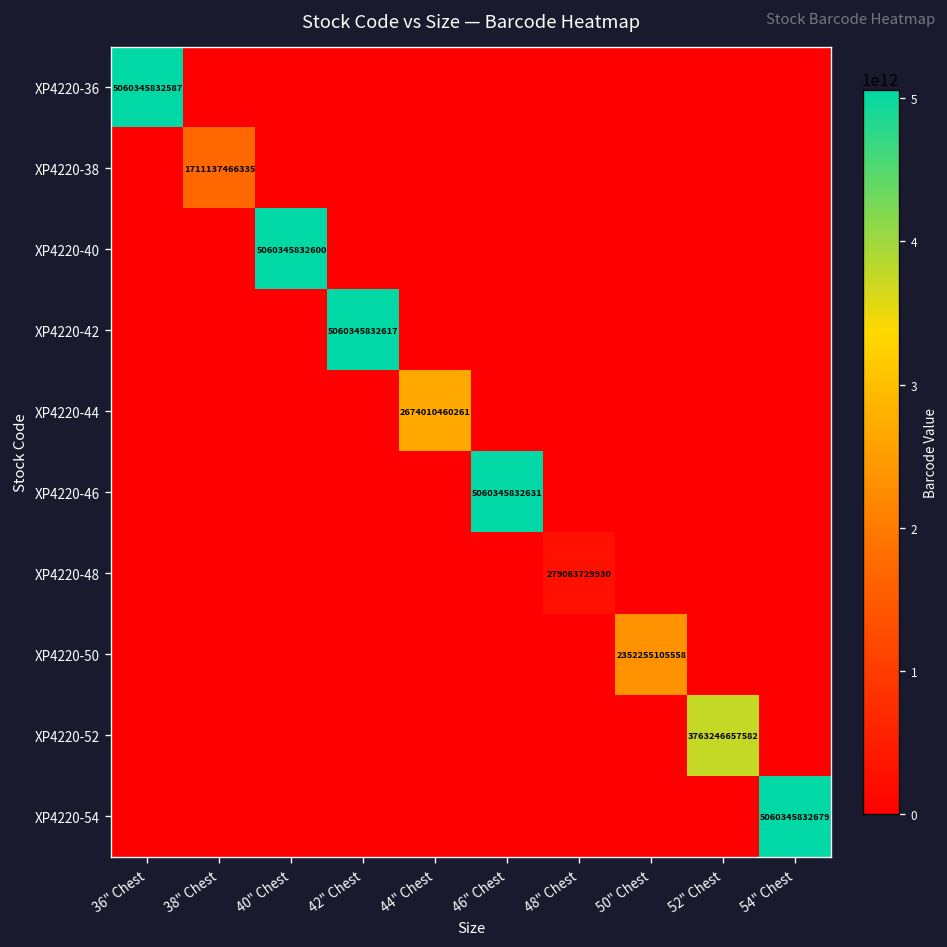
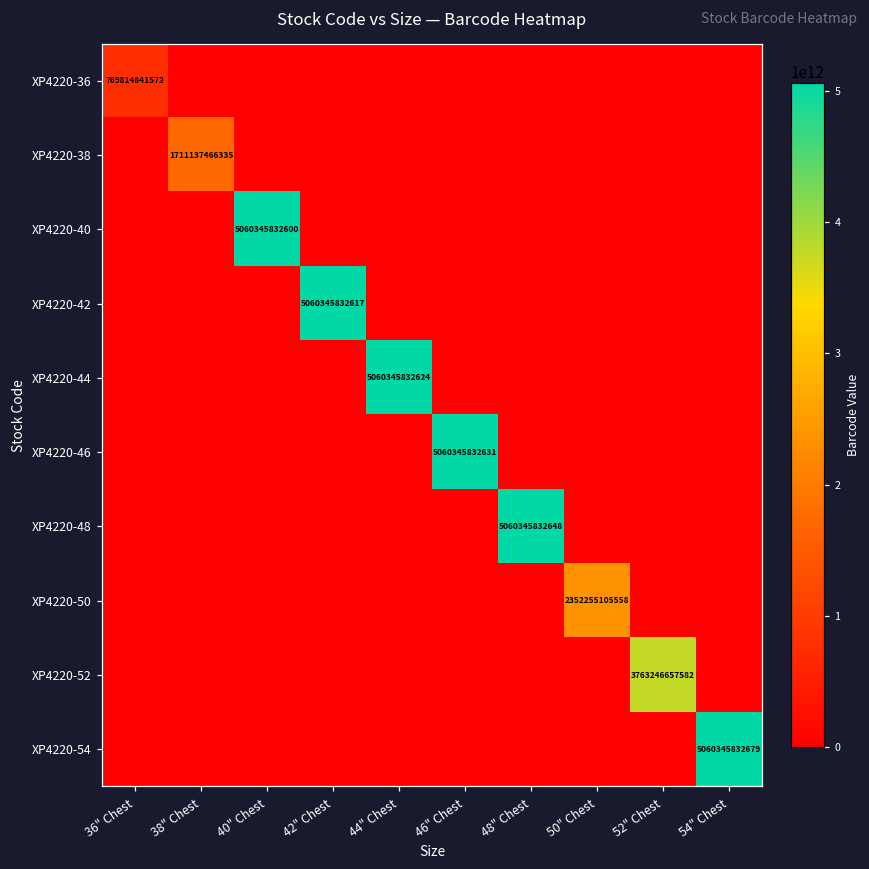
XP4220-36, 36" Chest: 5060345832587 -> 769814841572
XP4220-44, 44" Chest: 2674010460261 -> 5060345832624
XP4220-48, 48" Chest: 279083729930 -> 5060345832648
